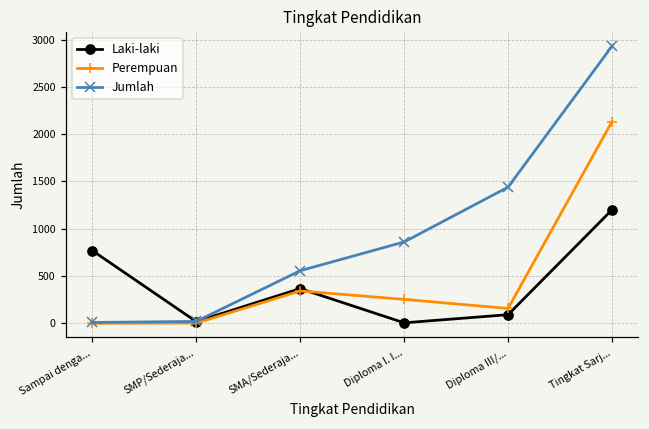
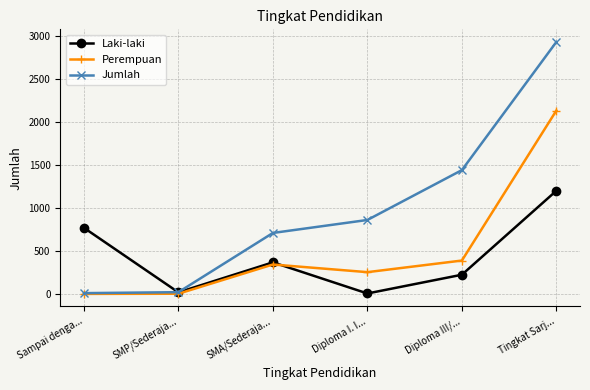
Jumlah, SMA/Sederaja...: 600 -> 700
Laki-laki, Diploma III/...: 100 -> 200
Perempuan, Diploma III/...: 200 -> 400
